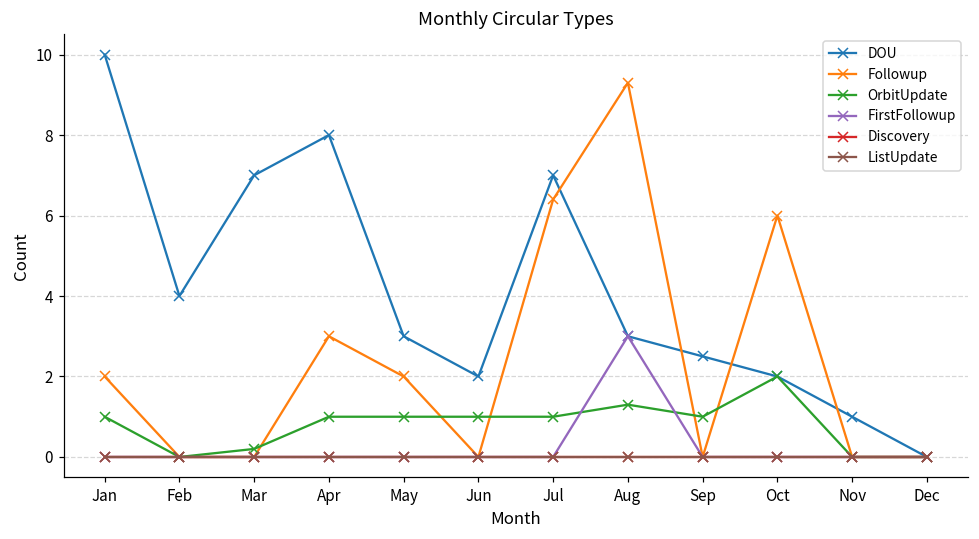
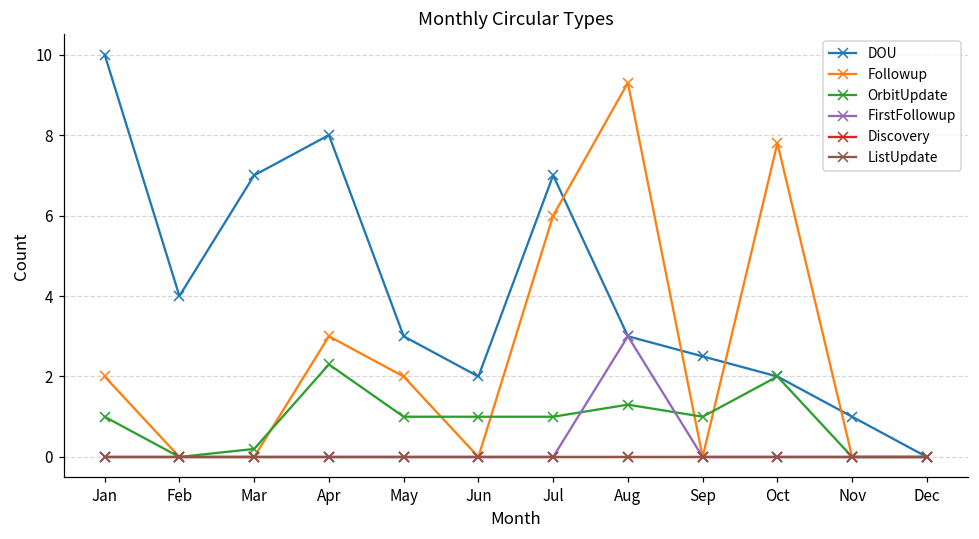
OrbitUpdate, Apr: 1.0 -> 2.3
Followup, Jul: 6.4 -> 6.0
Followup, Oct: 6.0 -> 7.8
